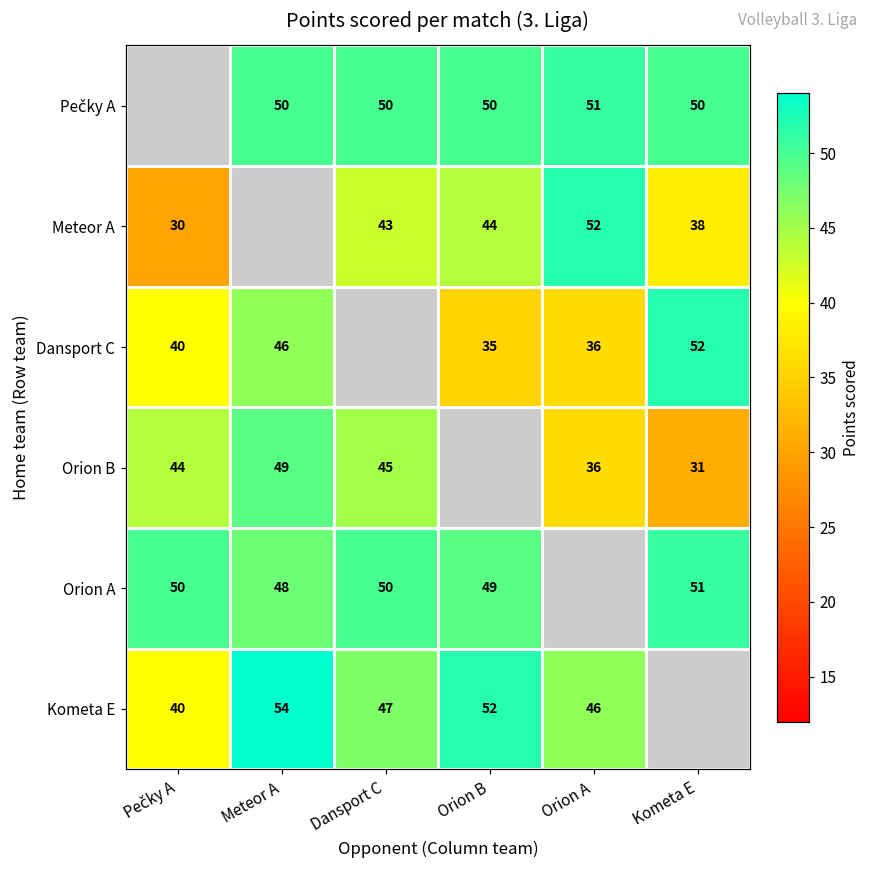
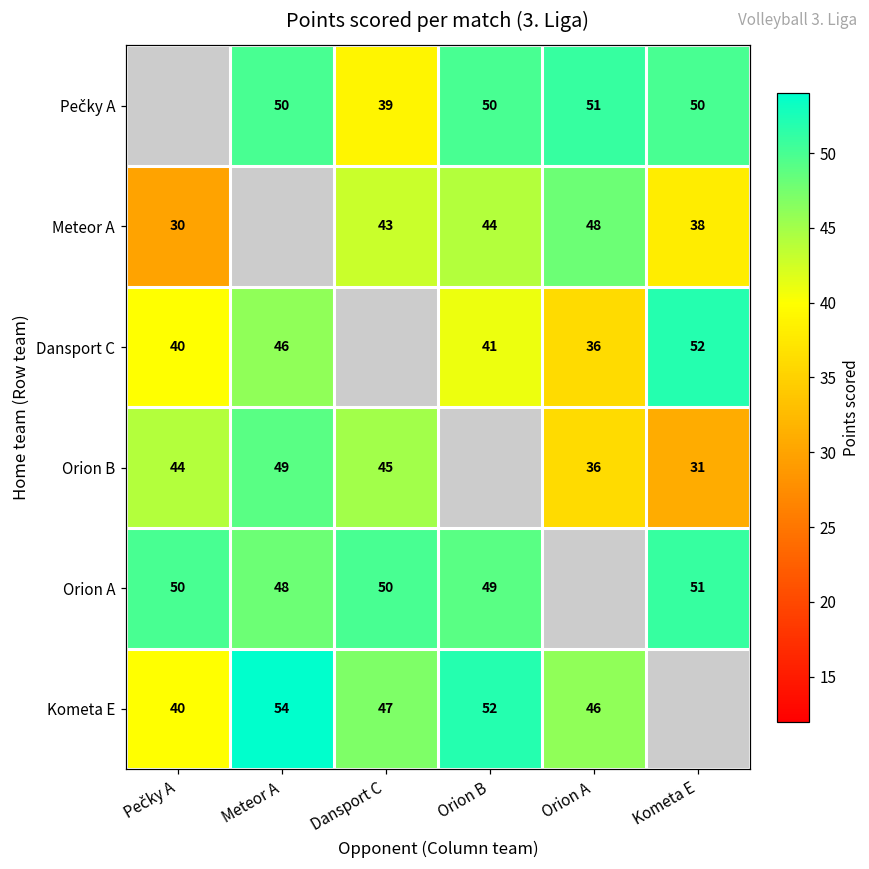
Pečky A, Dansport C: 50 -> 39
Meteor A, Orion A: 52 -> 48
Dansport C, Orion B: 35 -> 41
